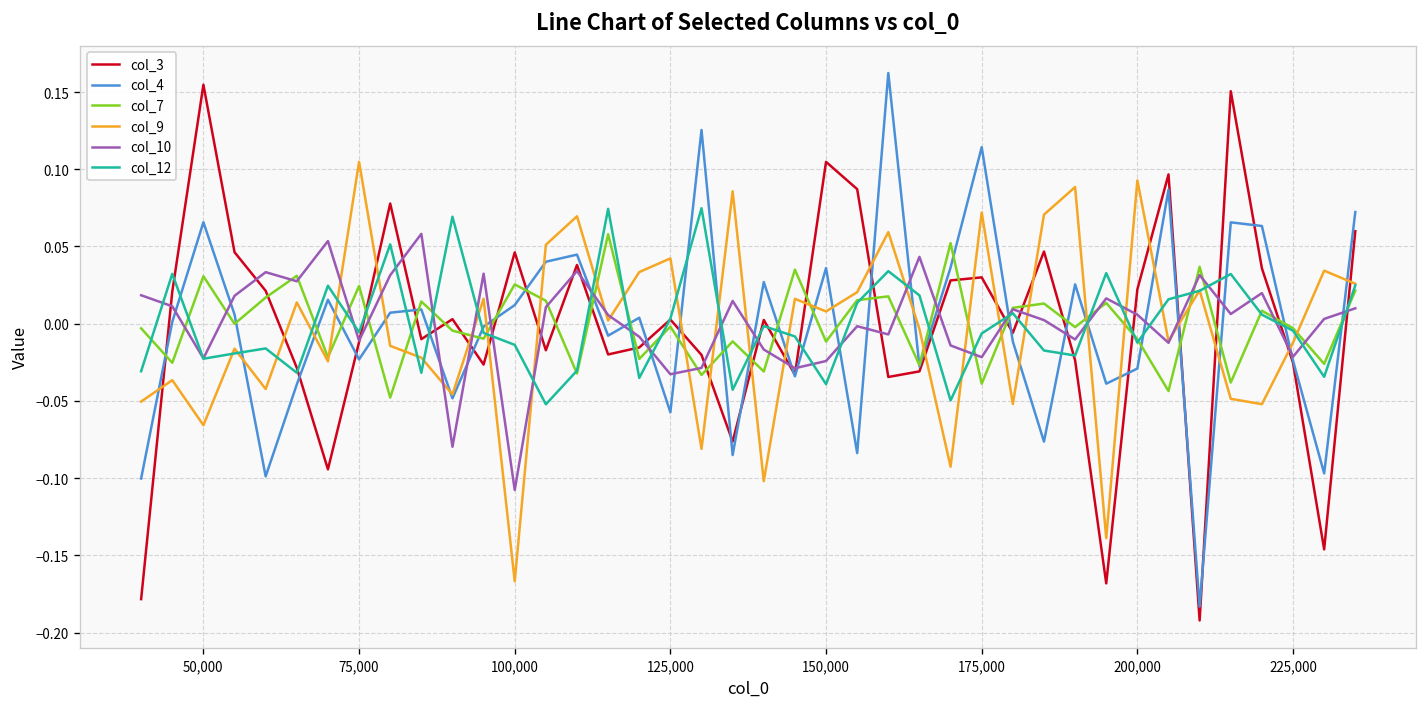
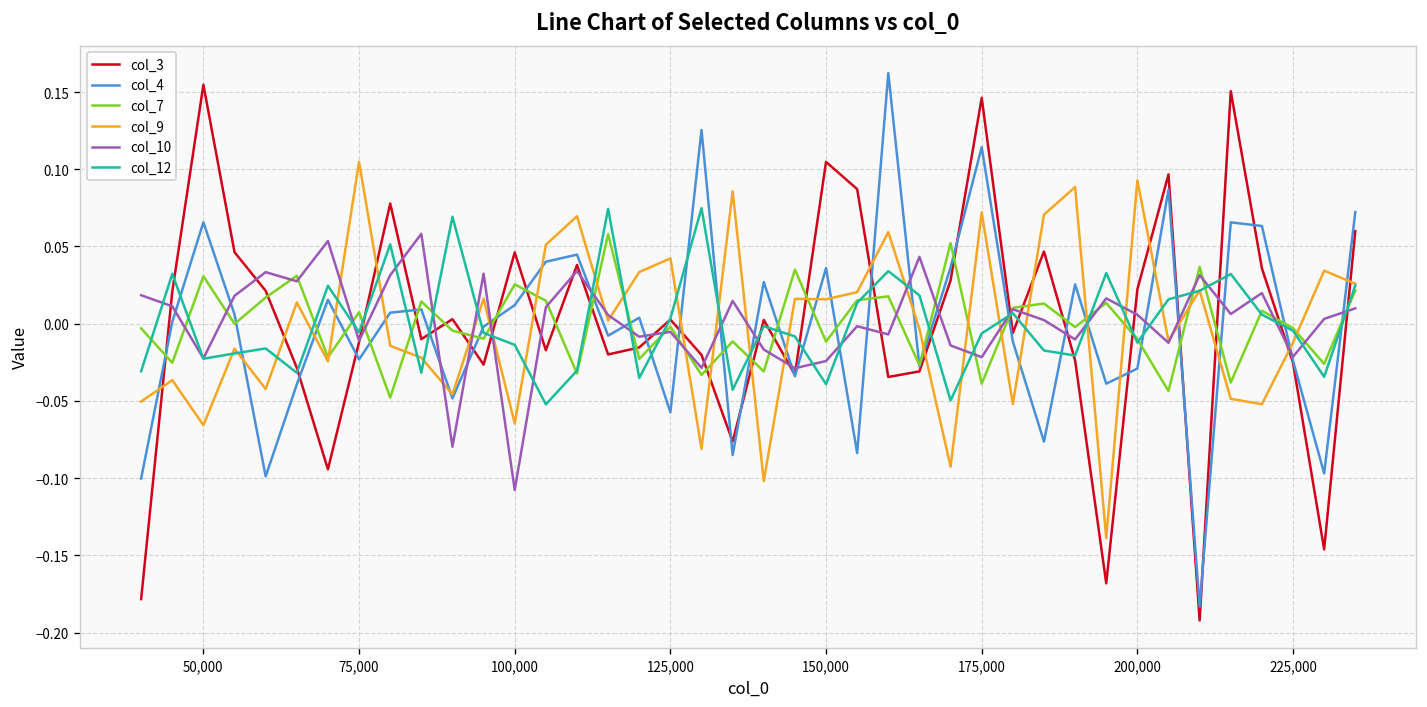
col_7, 75,000: 0.024 -> 0.007
col_9, 100,000: -0.167 -> -0.065
col_10, 125,000: -0.033 -> -0.005
col_9, 150,000: 0.008 -> 0.016
col_3, 175,000: 0.030 -> 0.146
